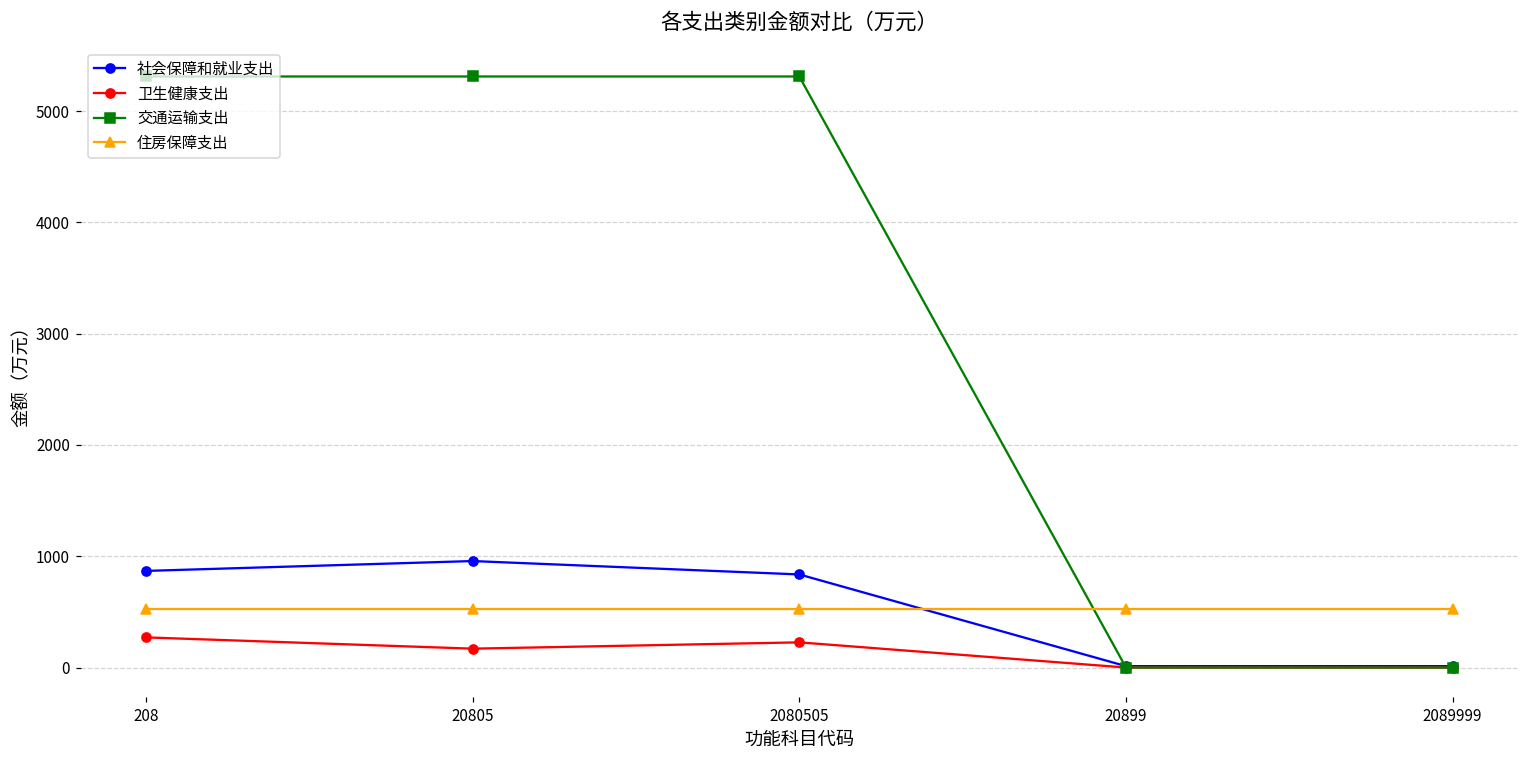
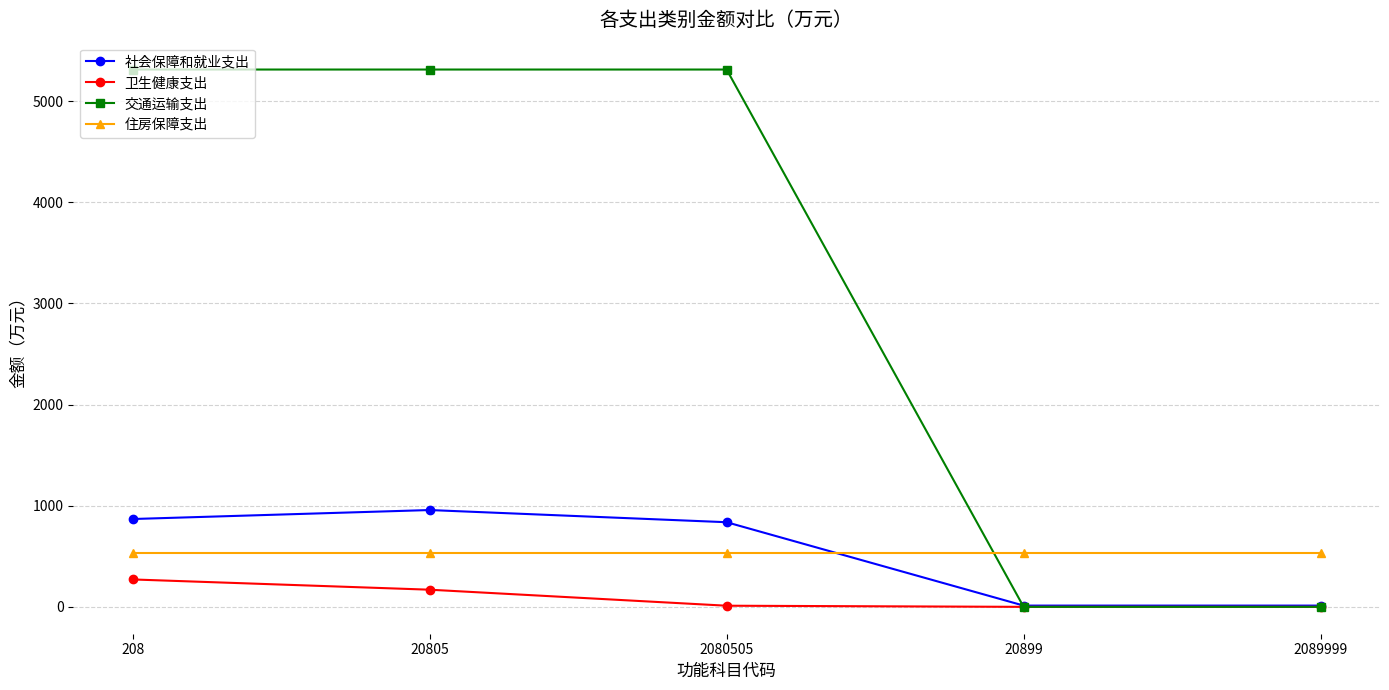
卫生健康支出, 2080505: 230 -> 10
